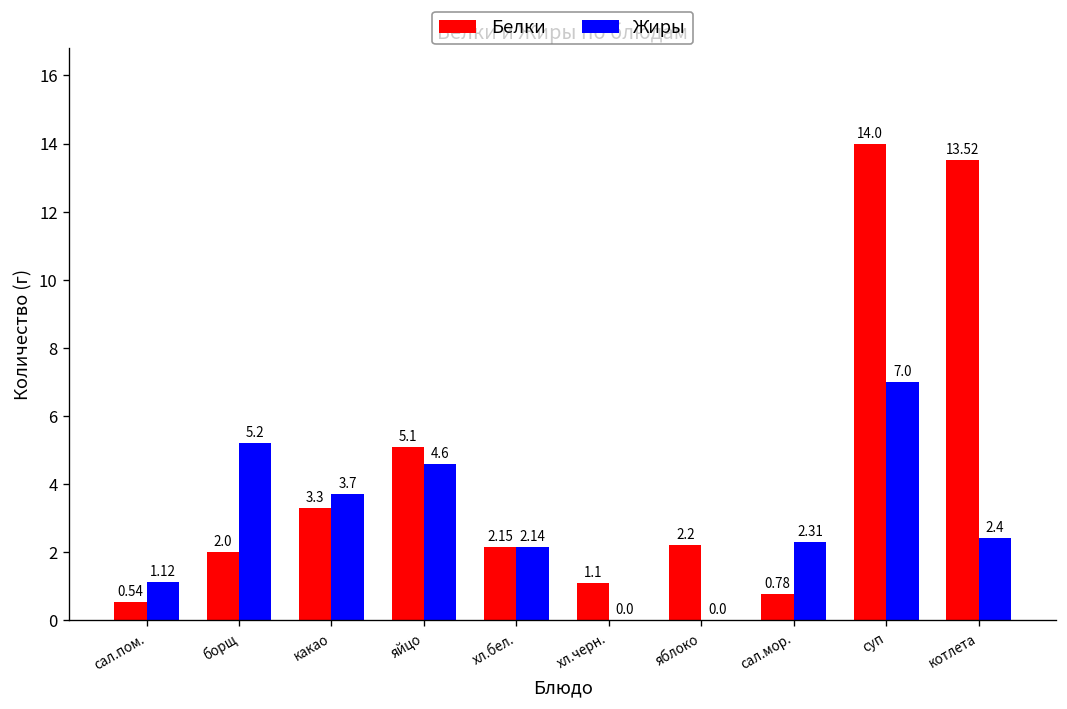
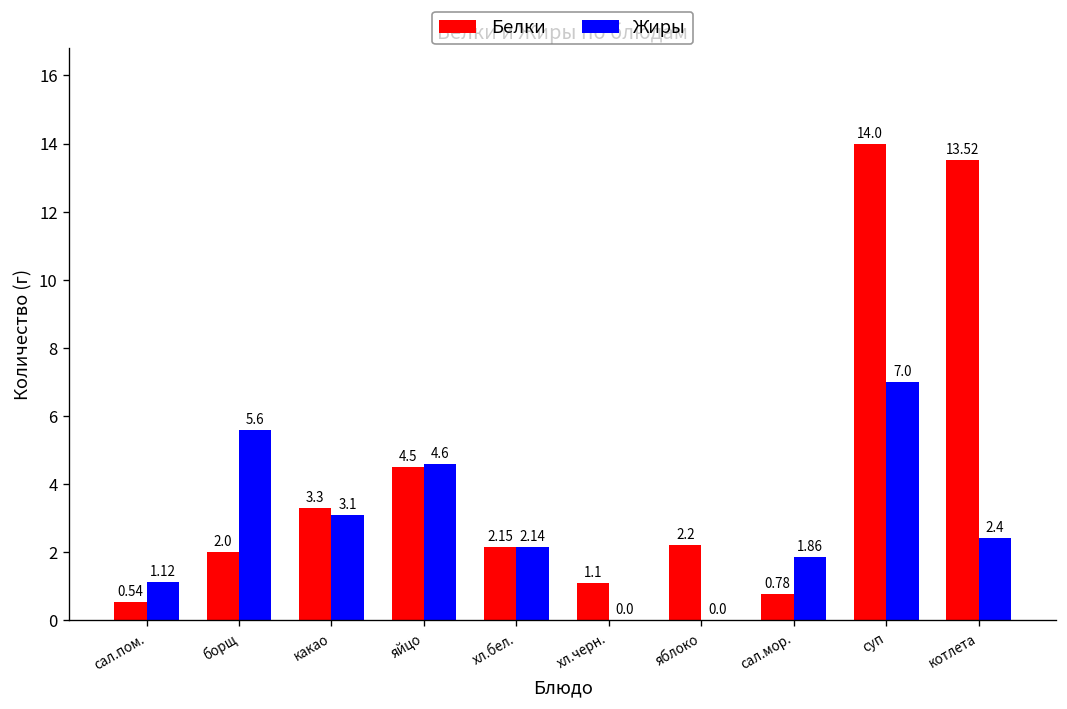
Жиры, борщ: 5.2 -> 5.6
Жиры, какао: 3.7 -> 3.1
Белки, яйцо: 5.1 -> 4.5
Жиры, сал.мор.: 2.31 -> 1.86
